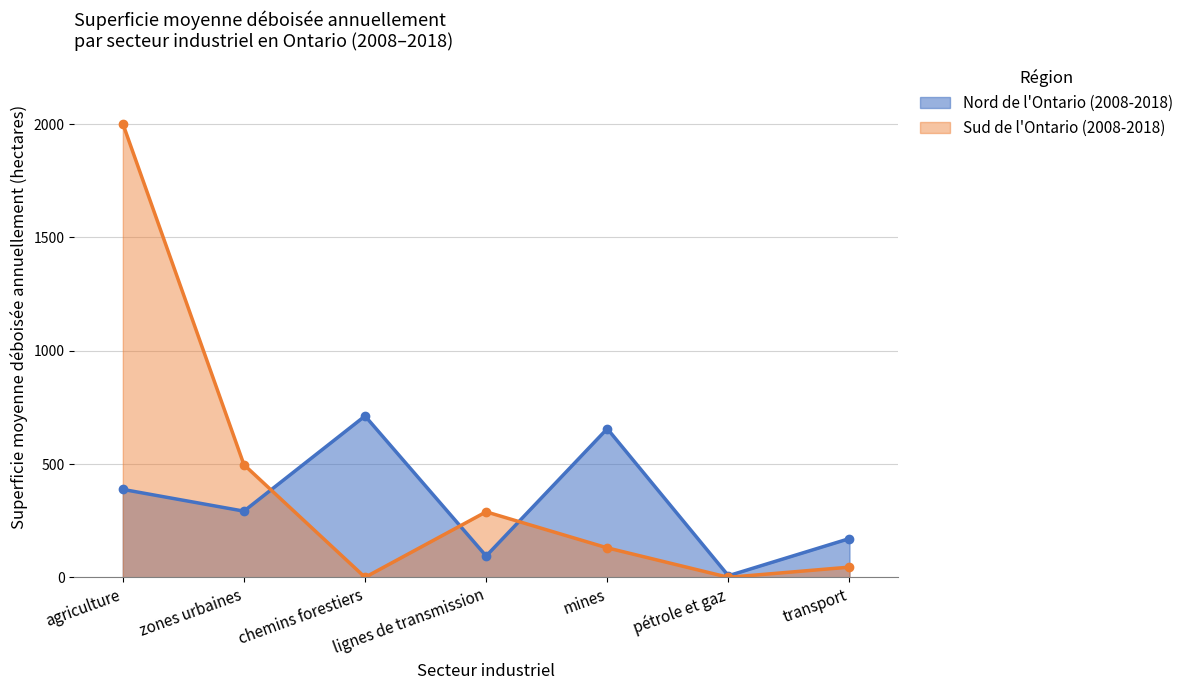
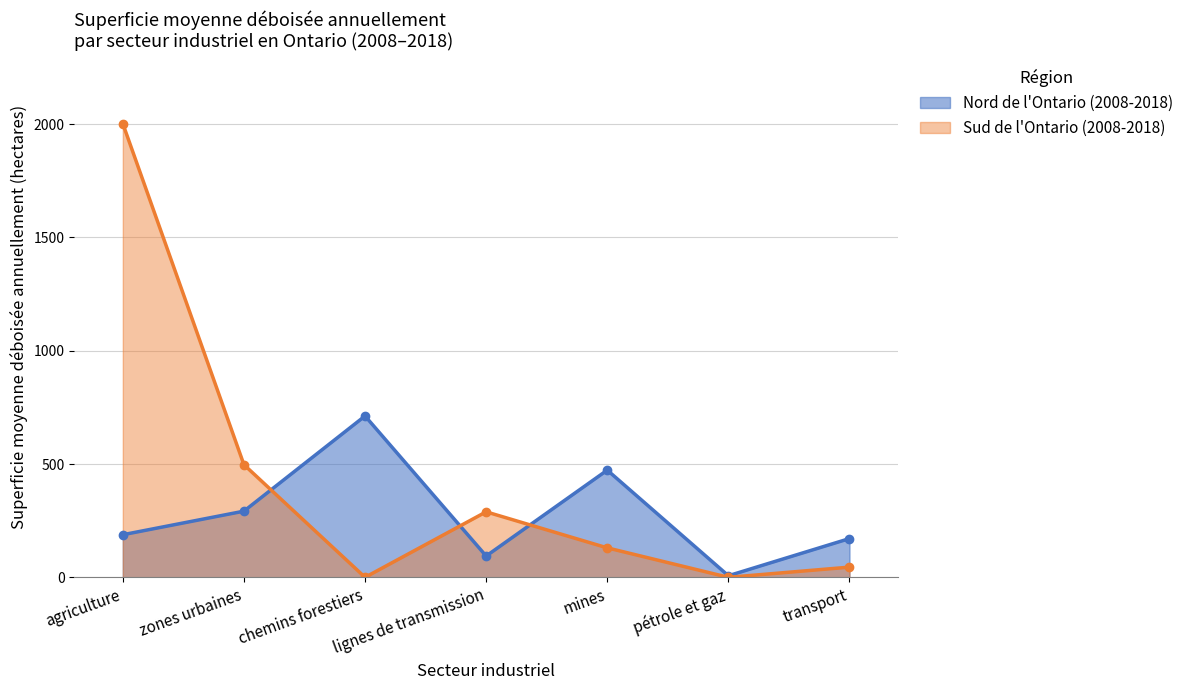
Nord de l'Ontario (2008-2018), agriculture: 390 -> 190
Nord de l'Ontario (2008-2018), mines: 660 -> 470
